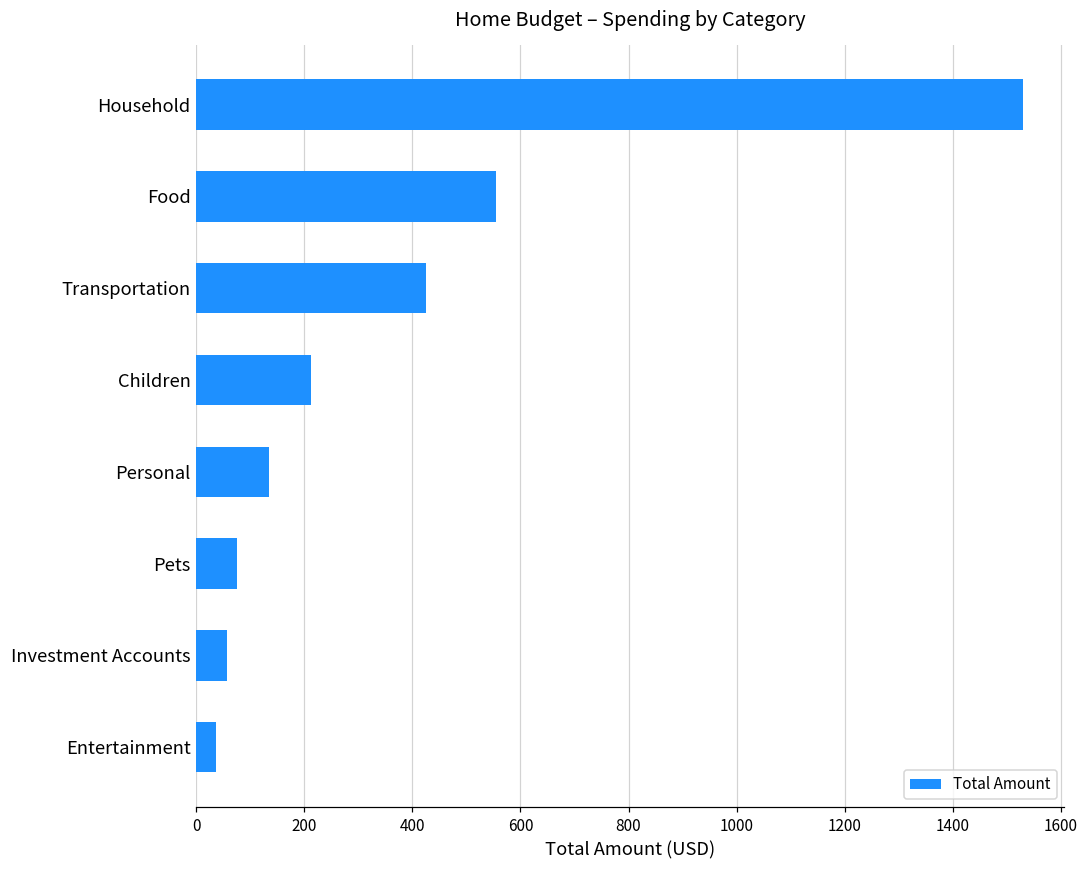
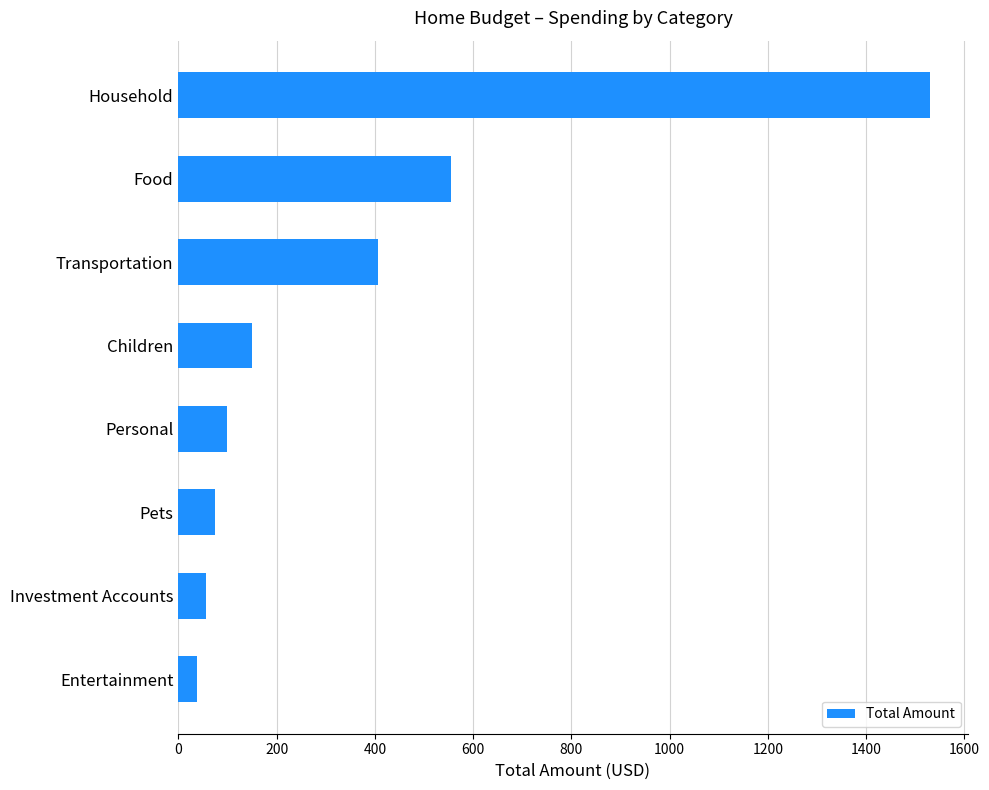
Transportation: 430 -> 410
Children: 210 -> 150
Personal: 130 -> 100
